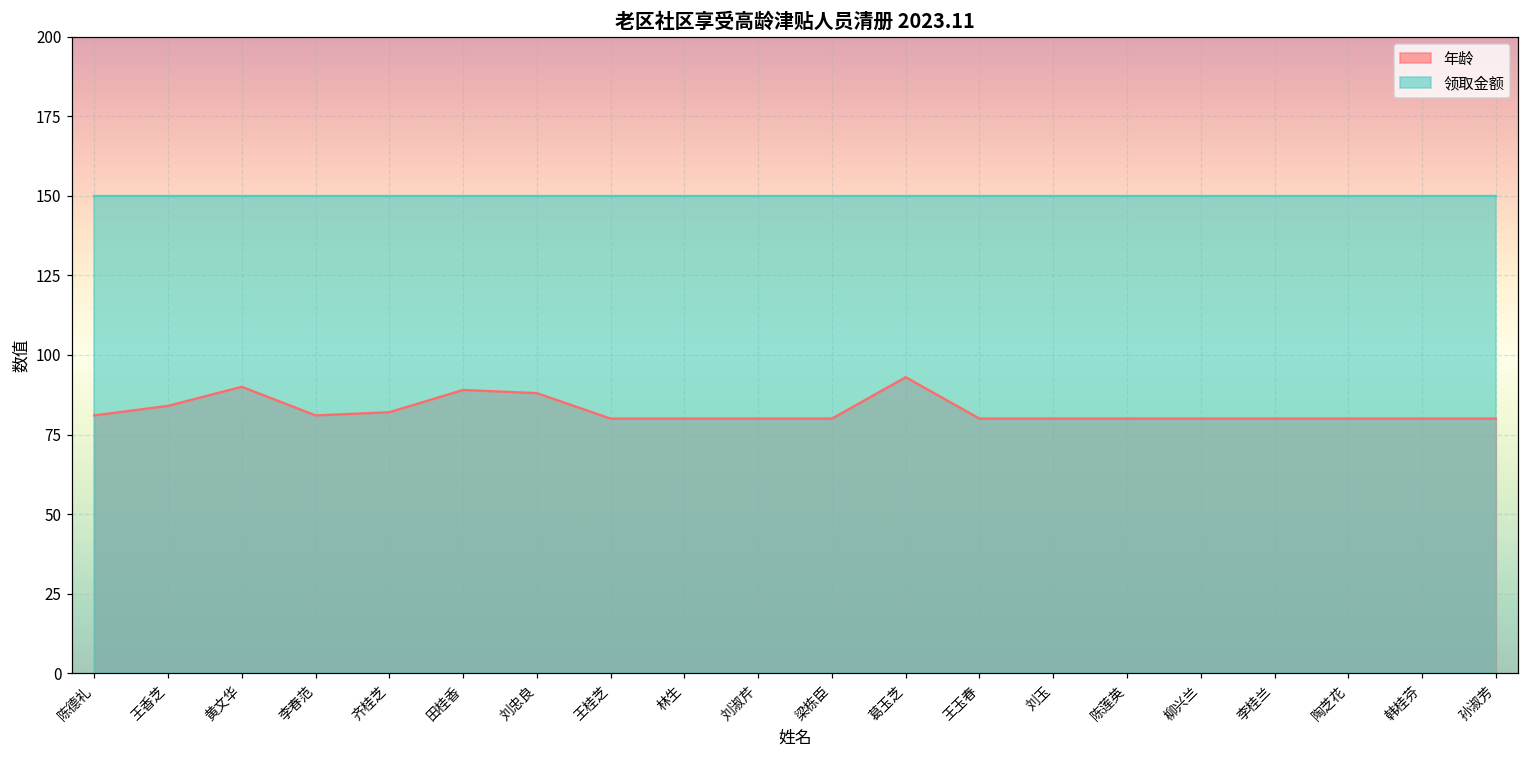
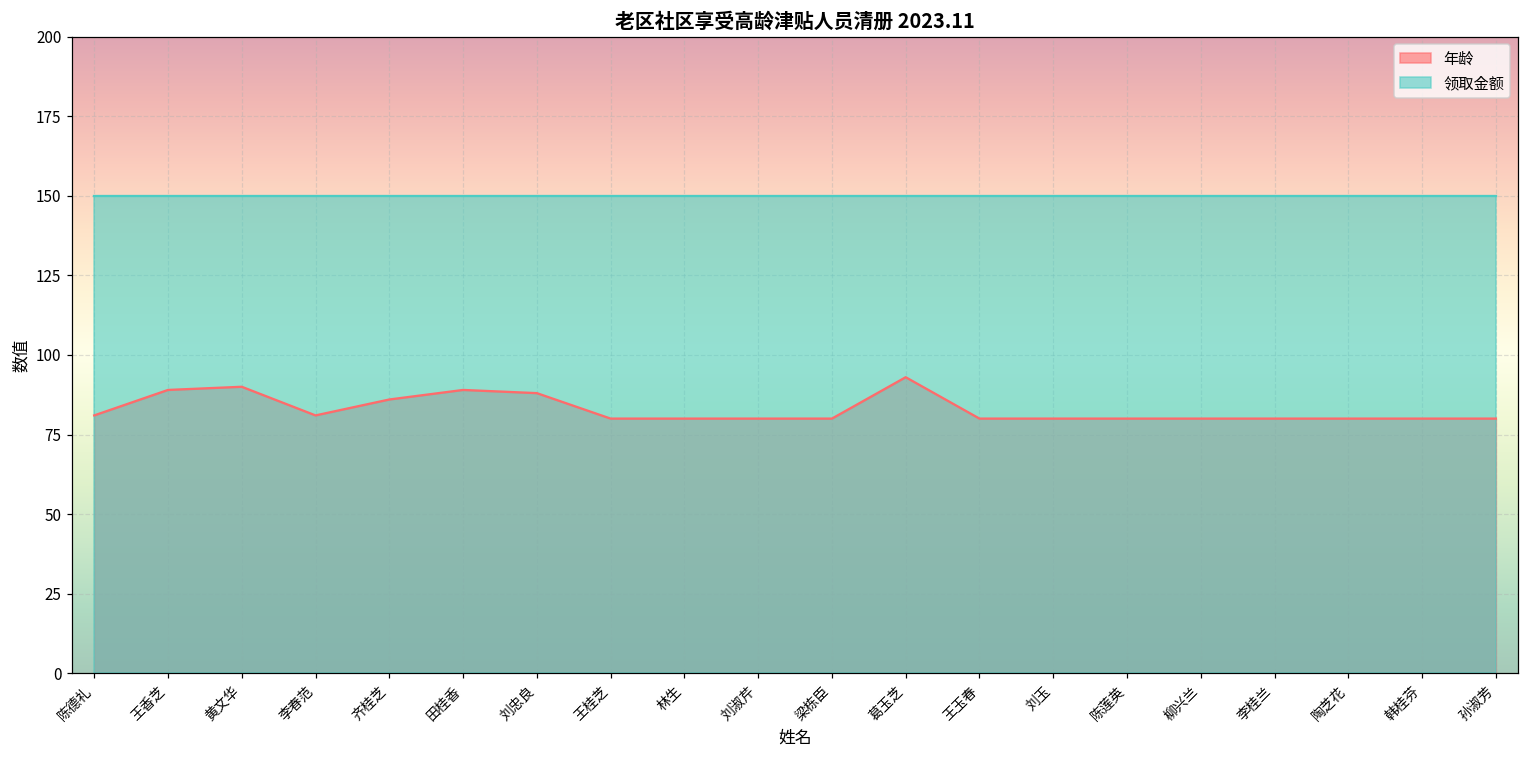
年龄, 王香芝: 84 -> 89
年龄, 齐桂芝: 82 -> 86
